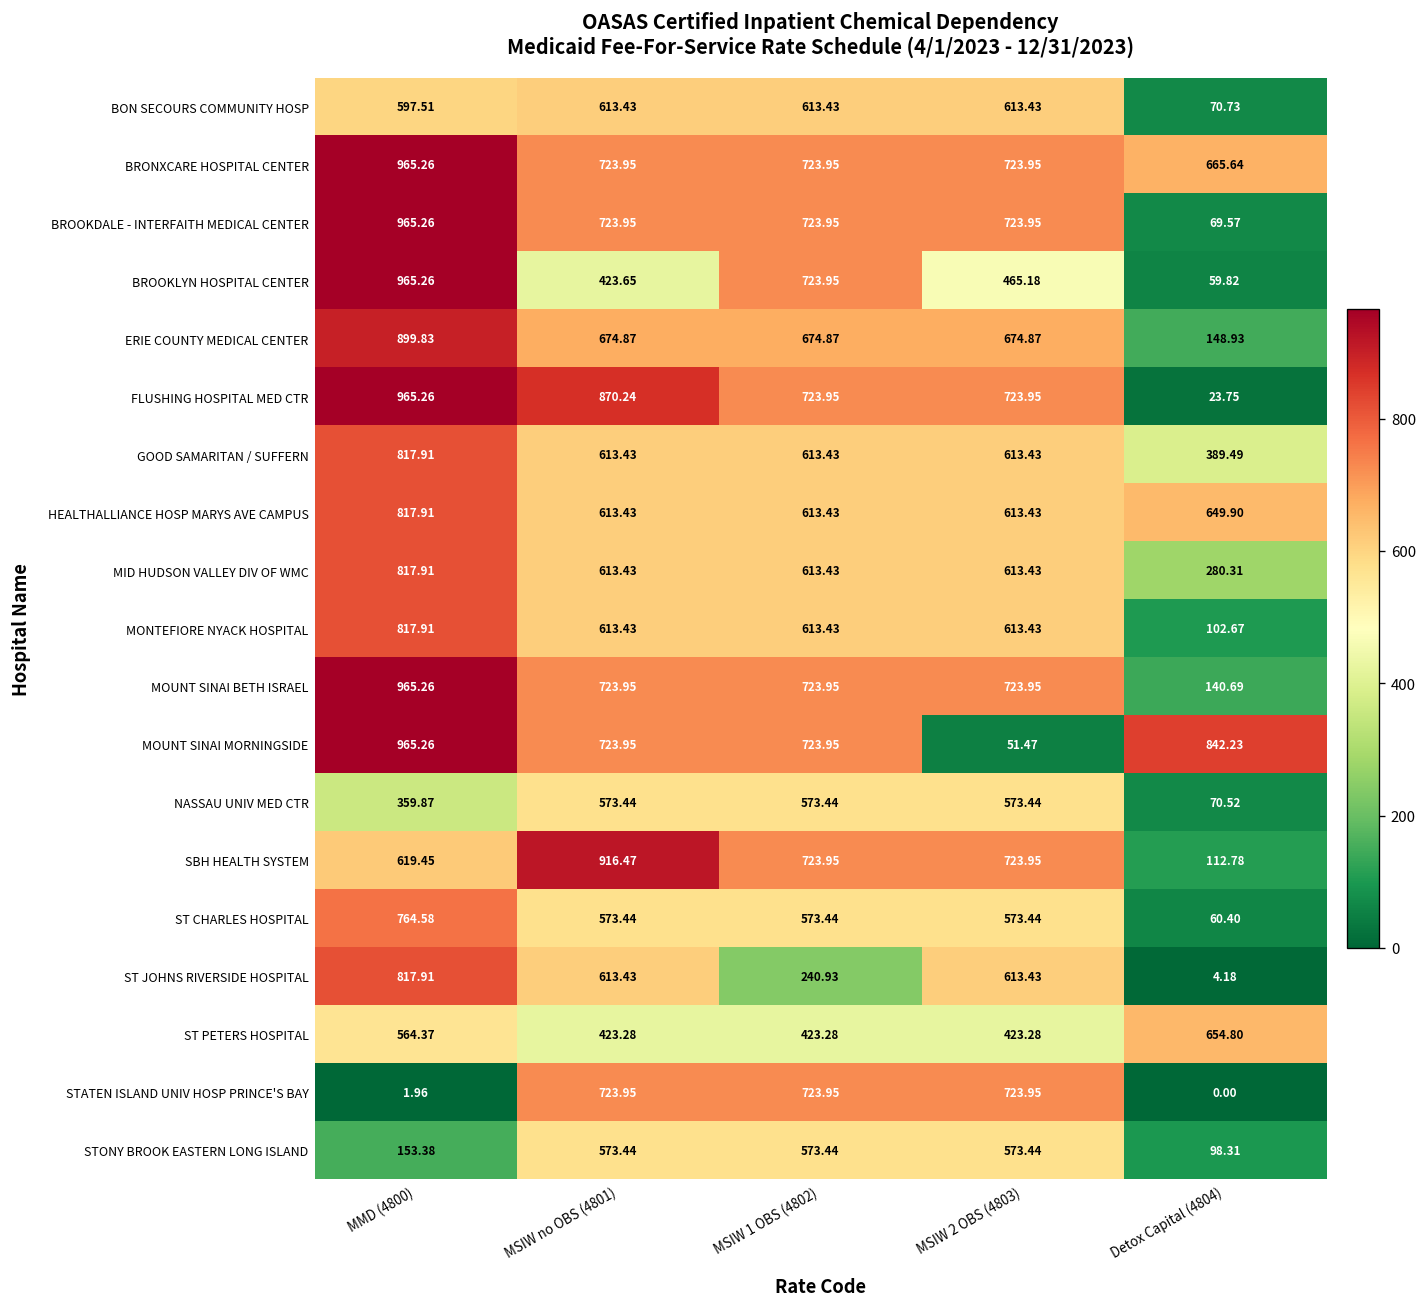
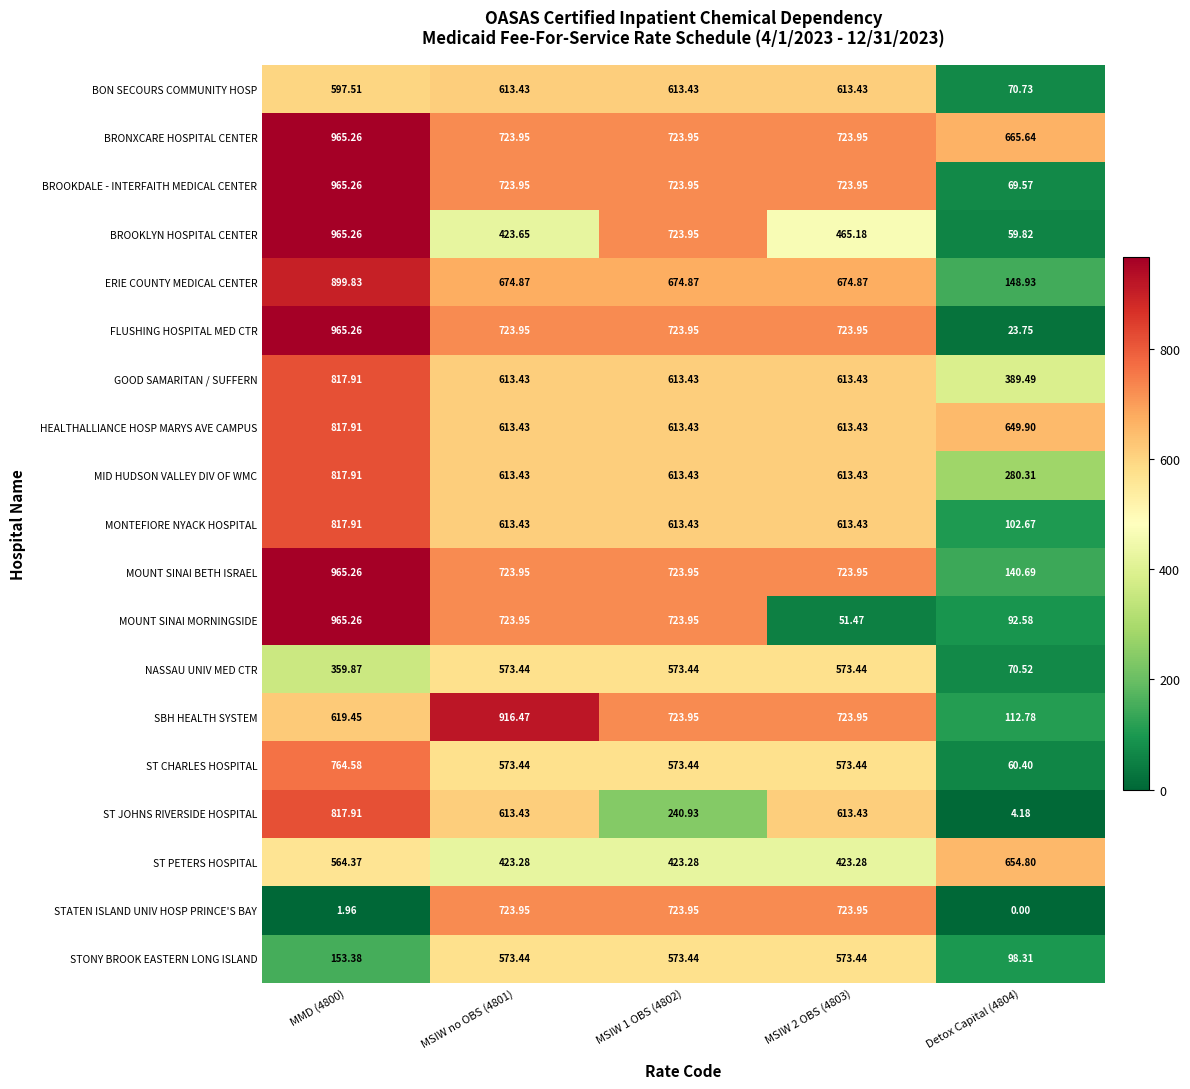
FLUSHING HOSPITAL MED CTR, MSIW no OBS (4801): 870.24 -> 723.95
MOUNT SINAI MORNINGSIDE, Detox Capital (4804): 842.23 -> 92.58
